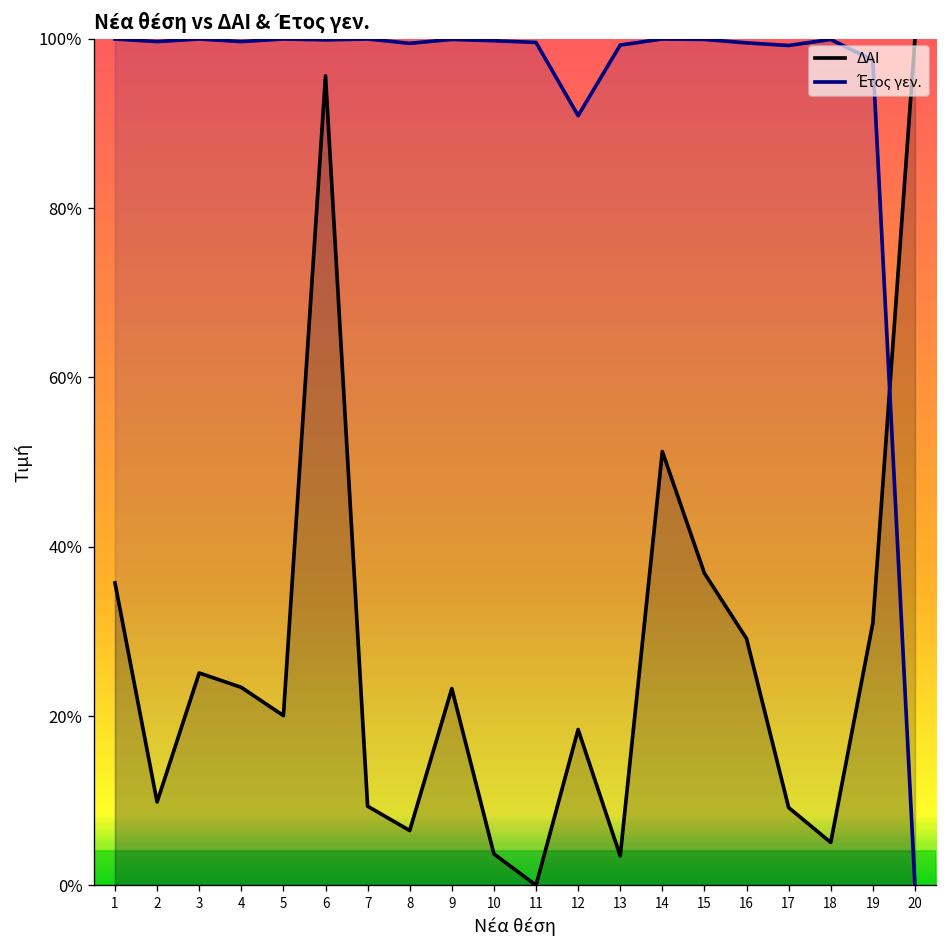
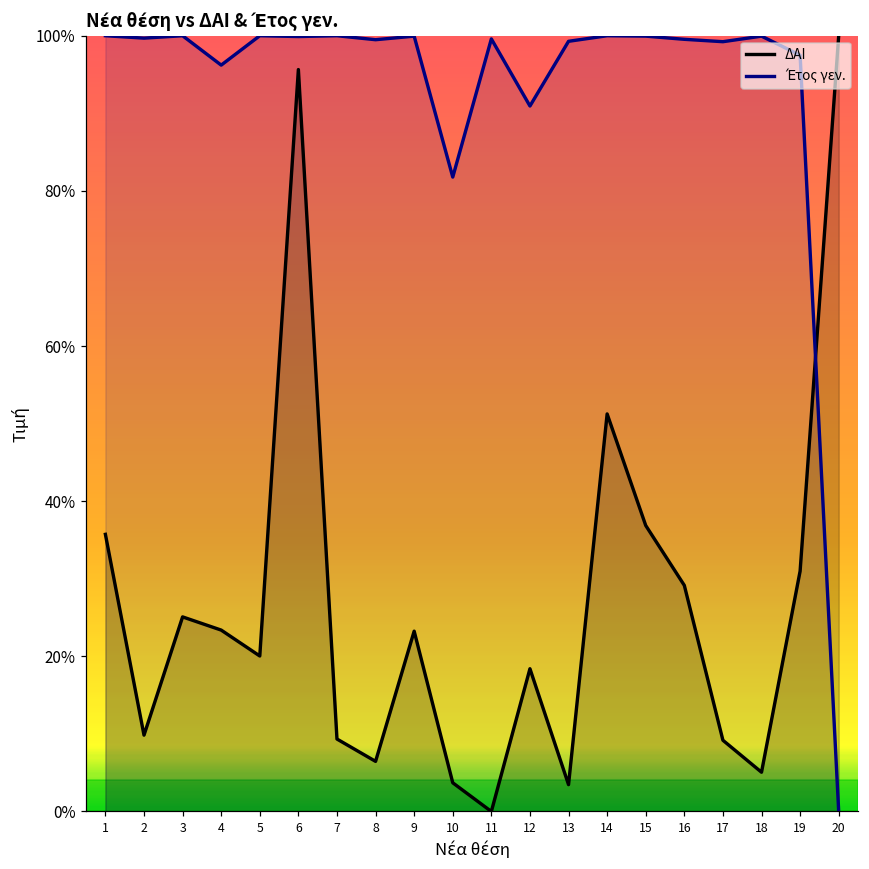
Έτος γεν., 4: 100% -> 96%
Έτος γεν., 10: 100% -> 82%
